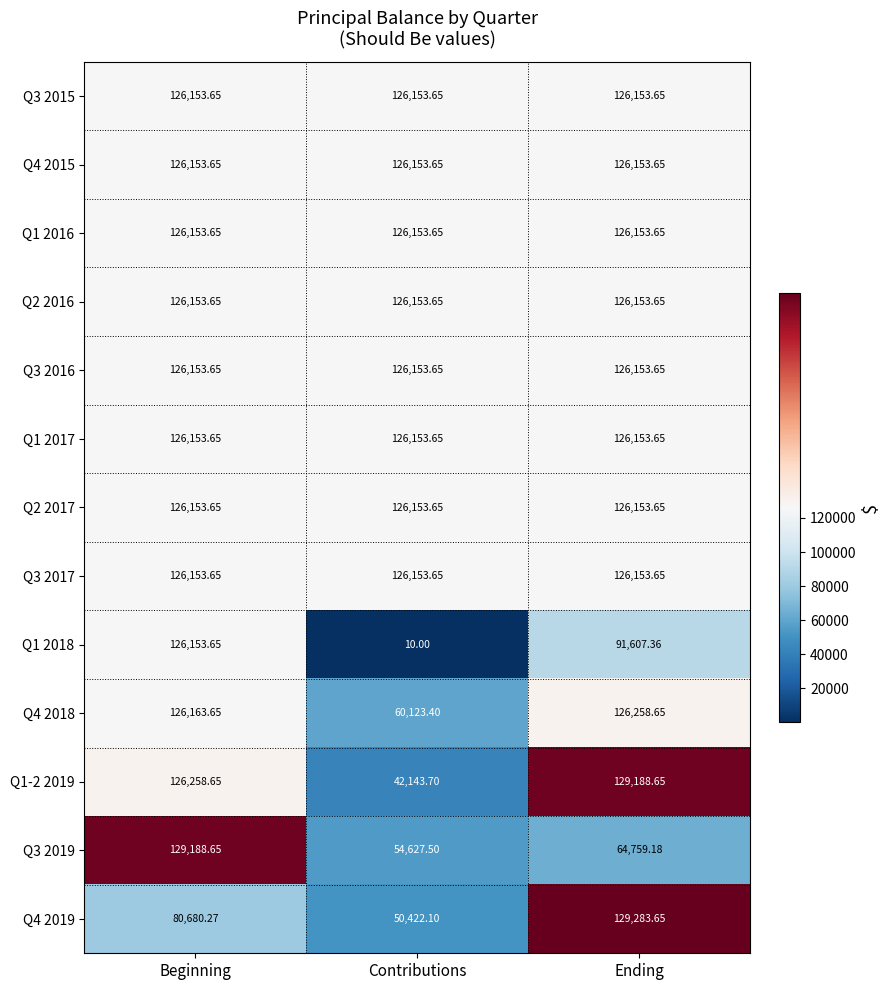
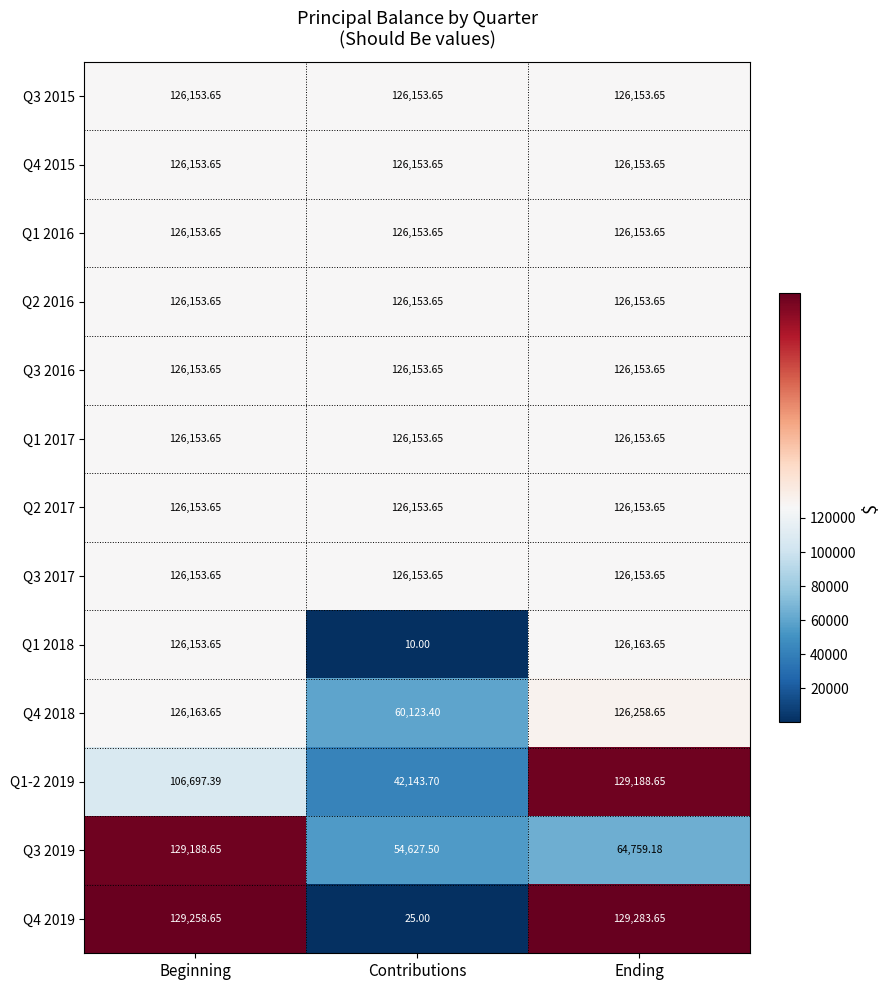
Q1 2018, Ending: 91,607.36 -> 126,163.65
Q1-2 2019, Beginning: 126,258.65 -> 106,697.39
Q4 2019, Beginning: 80,680.27 -> 129,258.65
Q4 2019, Contributions: 50,422.10 -> 25.00
